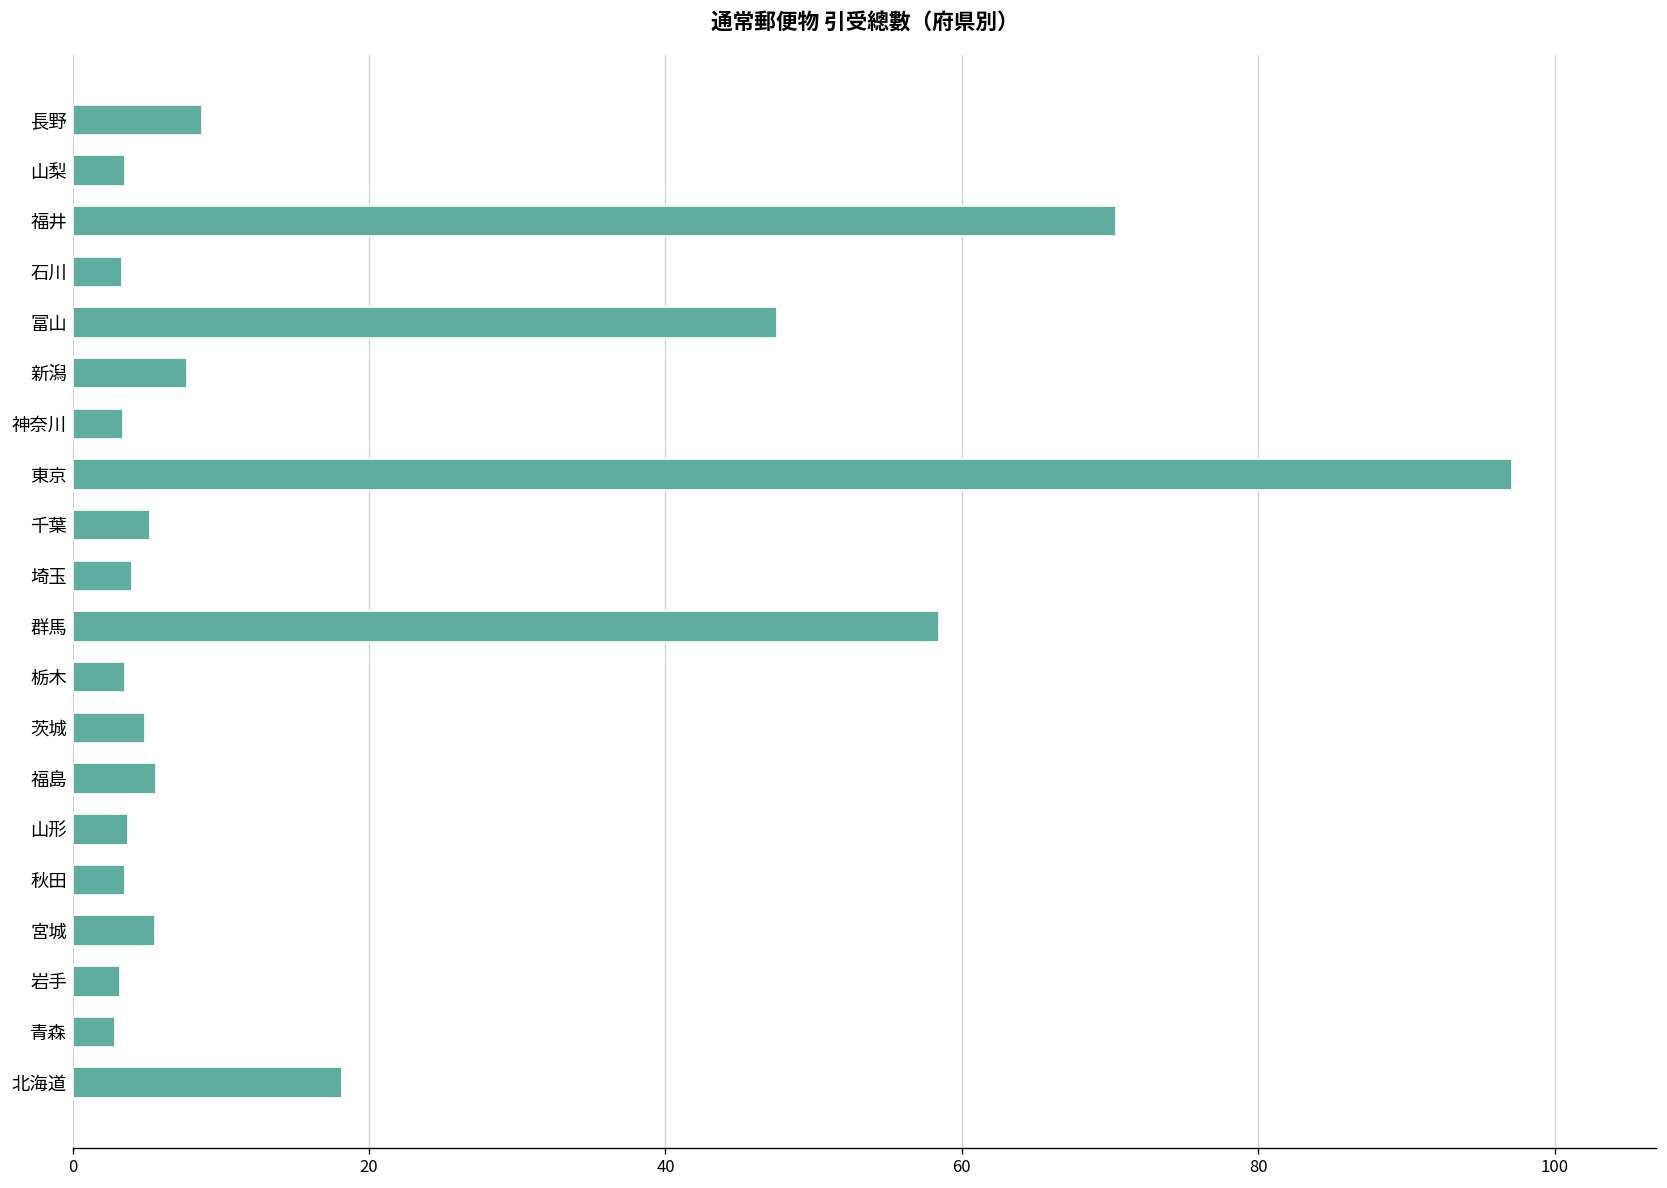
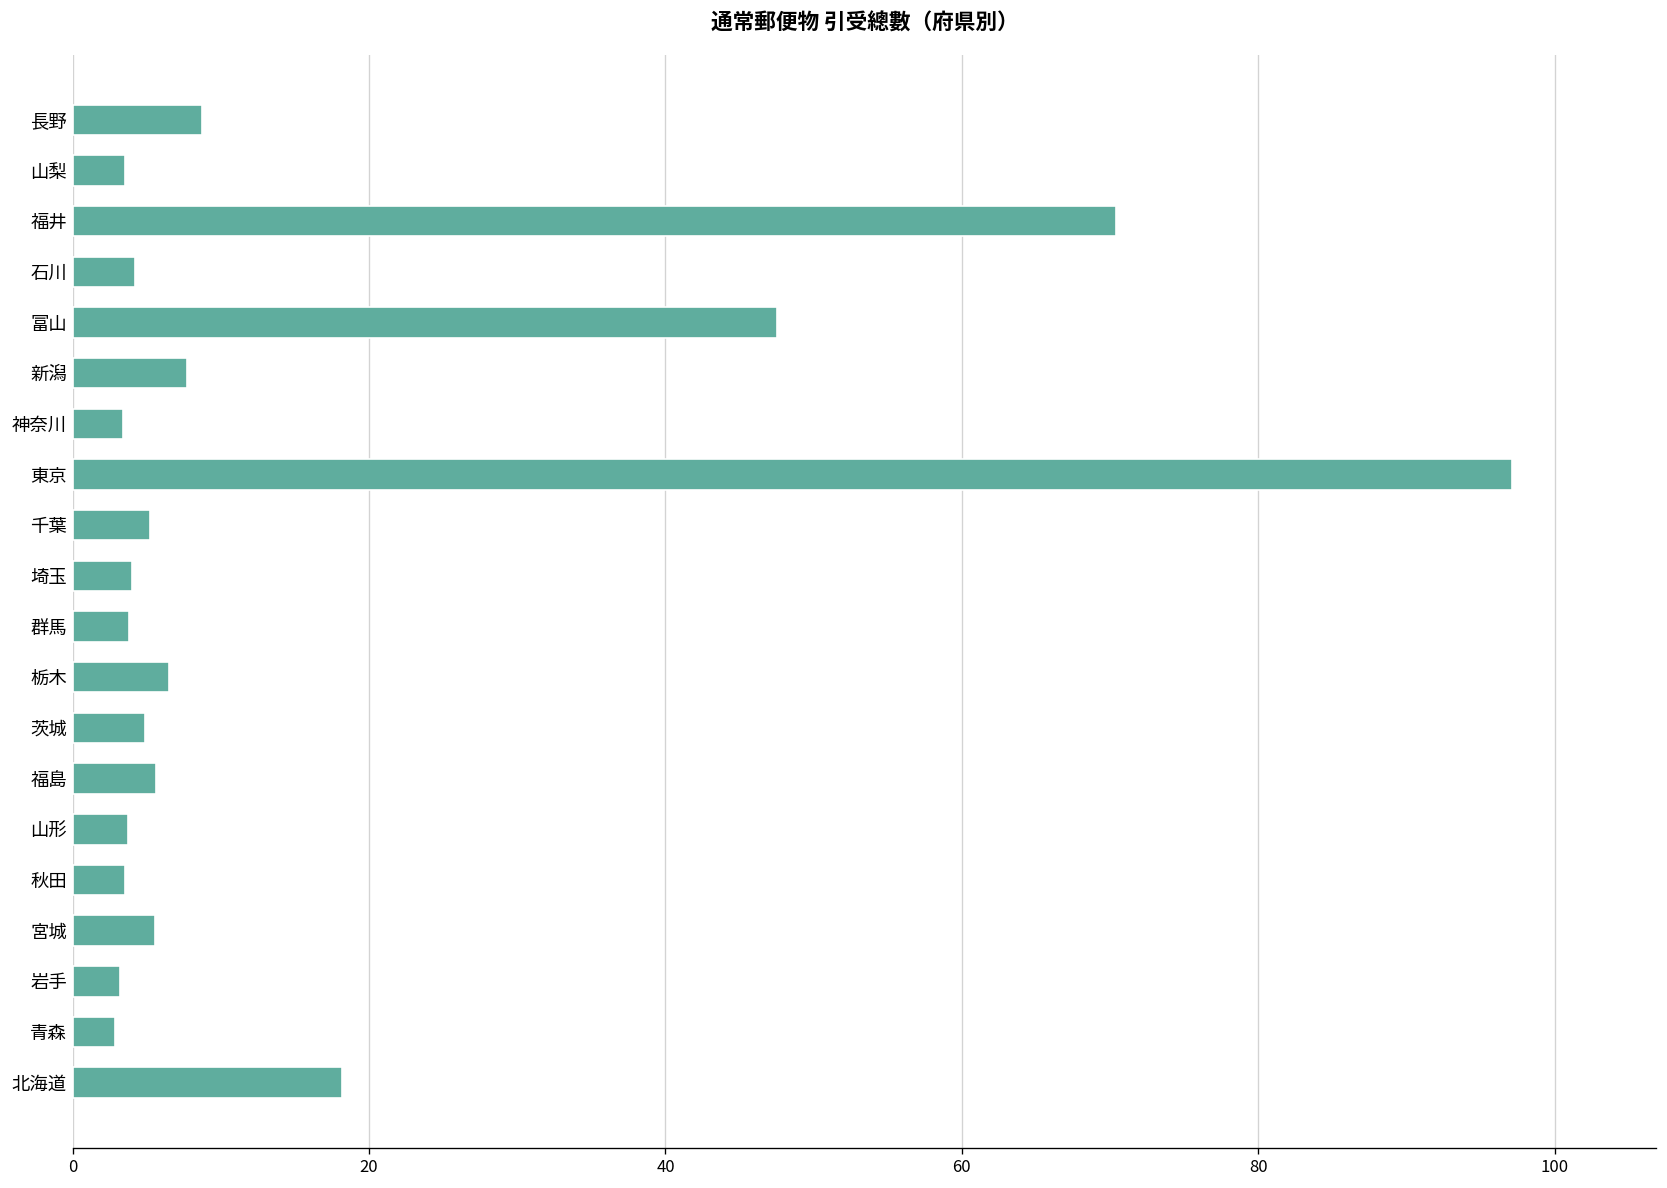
石川: 3.3 -> 4.2
群馬: 58.5 -> 3.8
栃木: 3.6 -> 6.5
